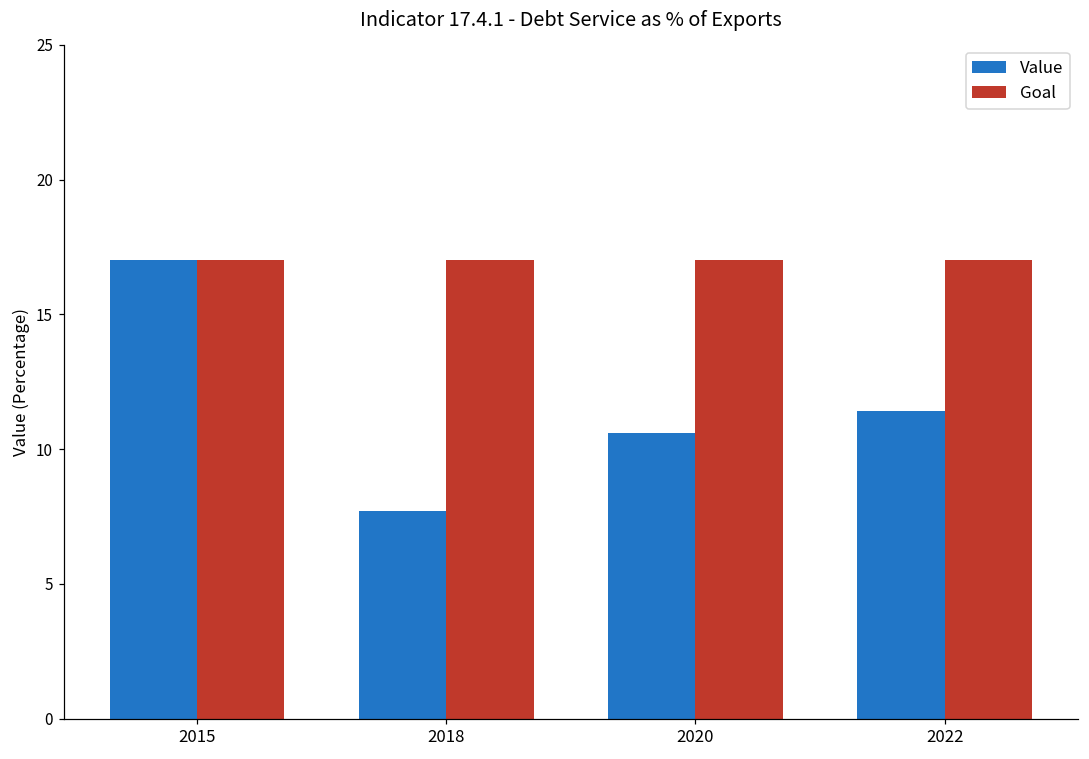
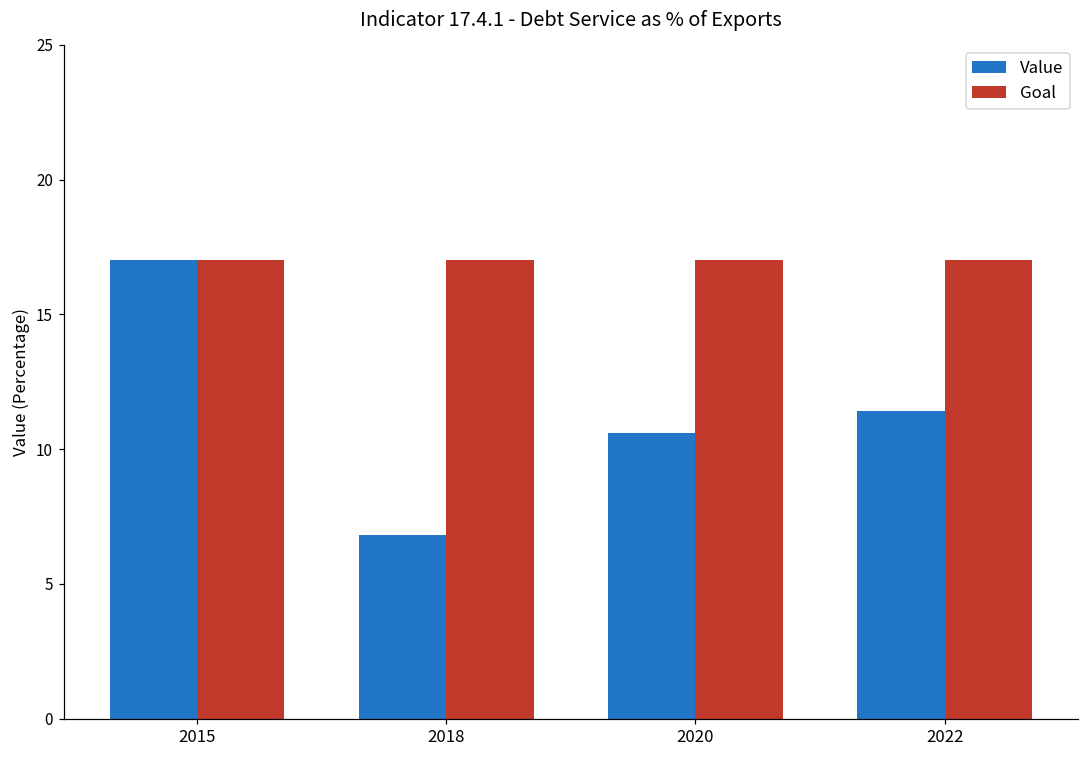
Value, 2018: 7.7 -> 6.8
